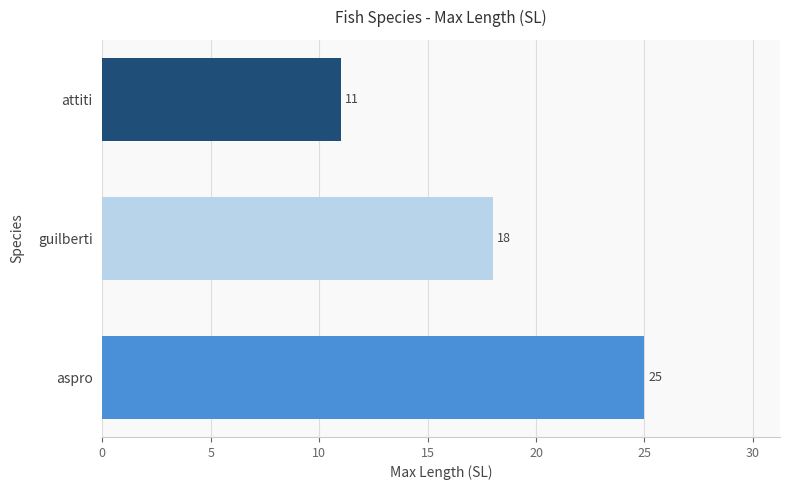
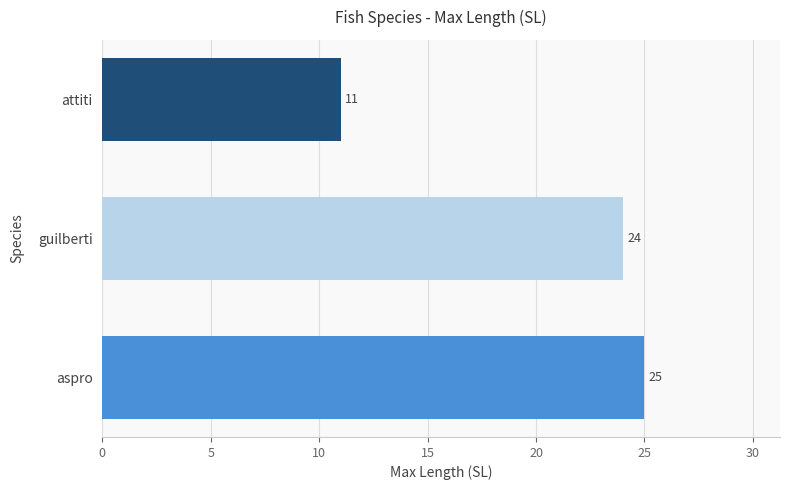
guilberti: 18 -> 24
